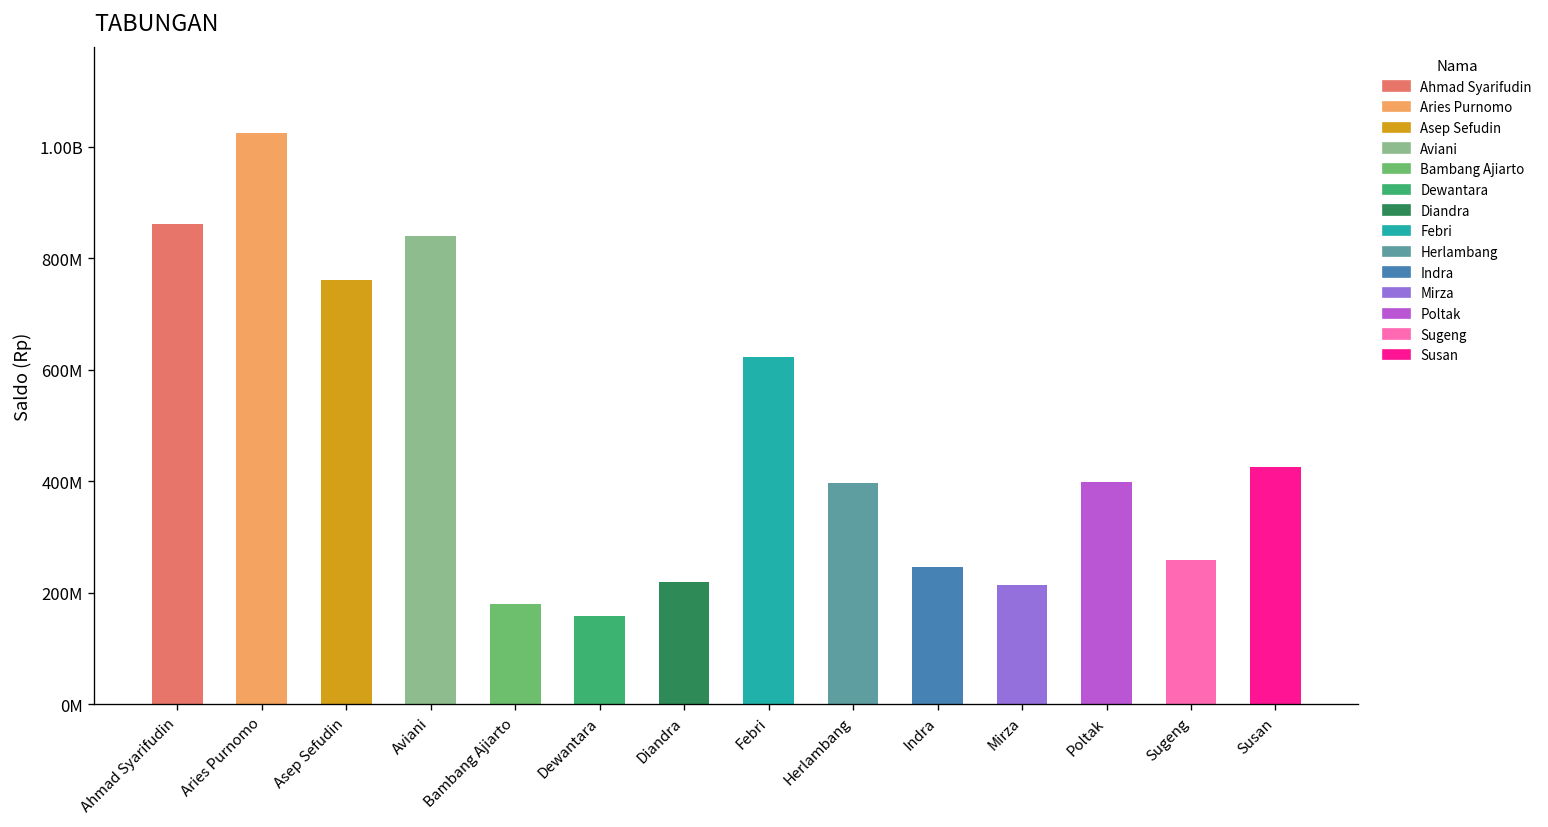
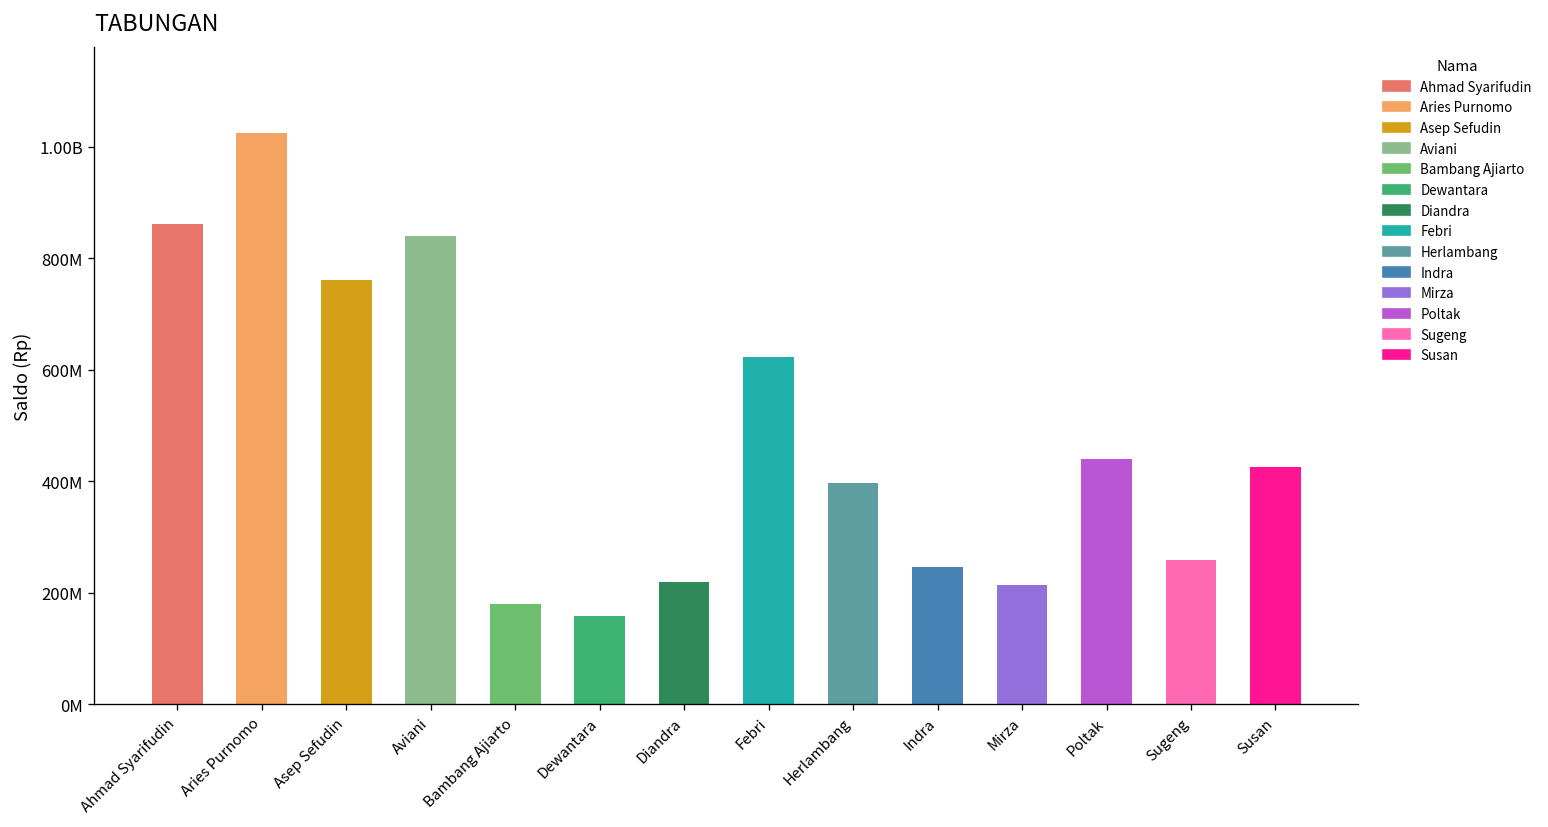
Poltak: 400000000 -> 440000000
